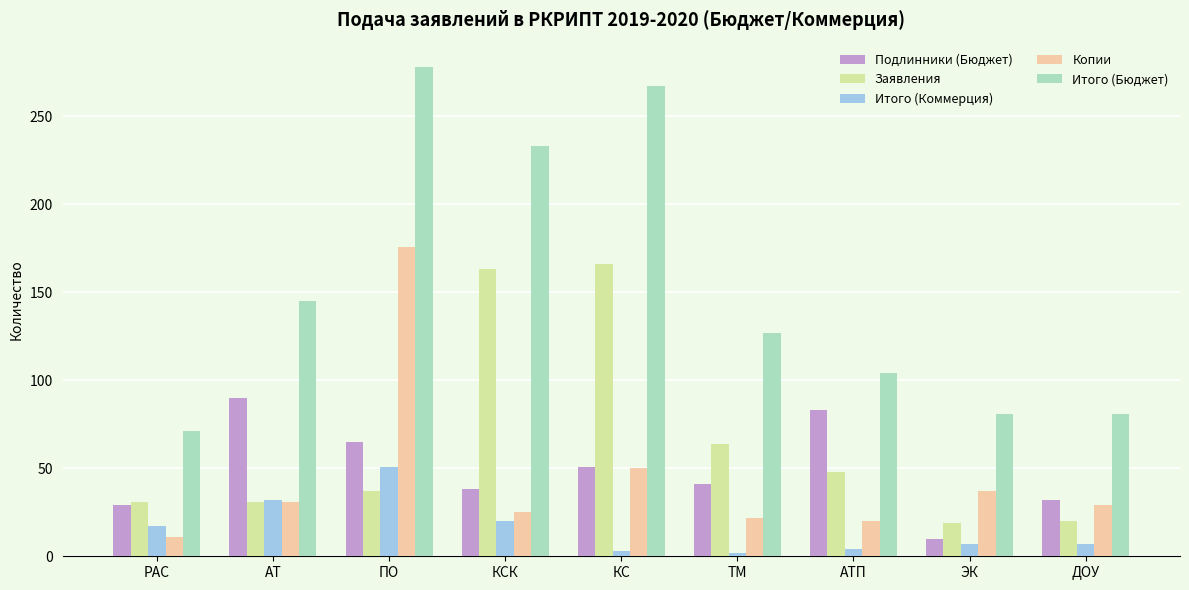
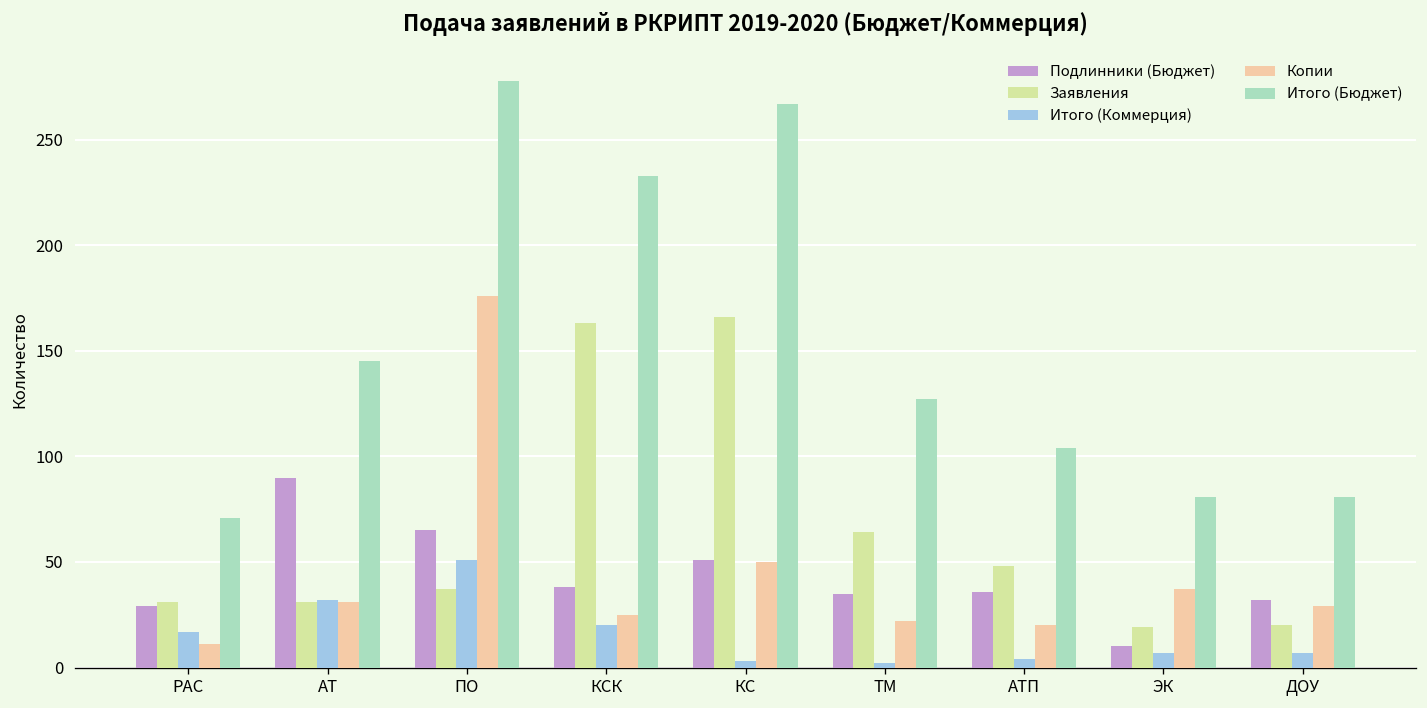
Подлинники (Бюджет), ТМ: 41 -> 35
Подлинники (Бюджет), АТП: 83 -> 36
